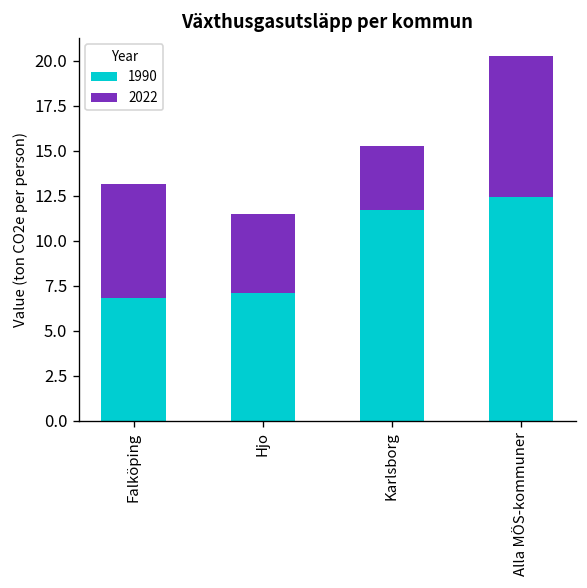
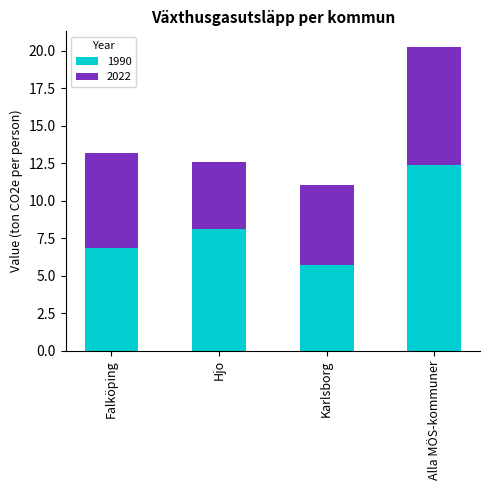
1990, Hjo: 7.1 -> 8.1
1990, Karlsborg: 11.7 -> 5.7
2022, Karlsborg: 3.6 -> 5.4
